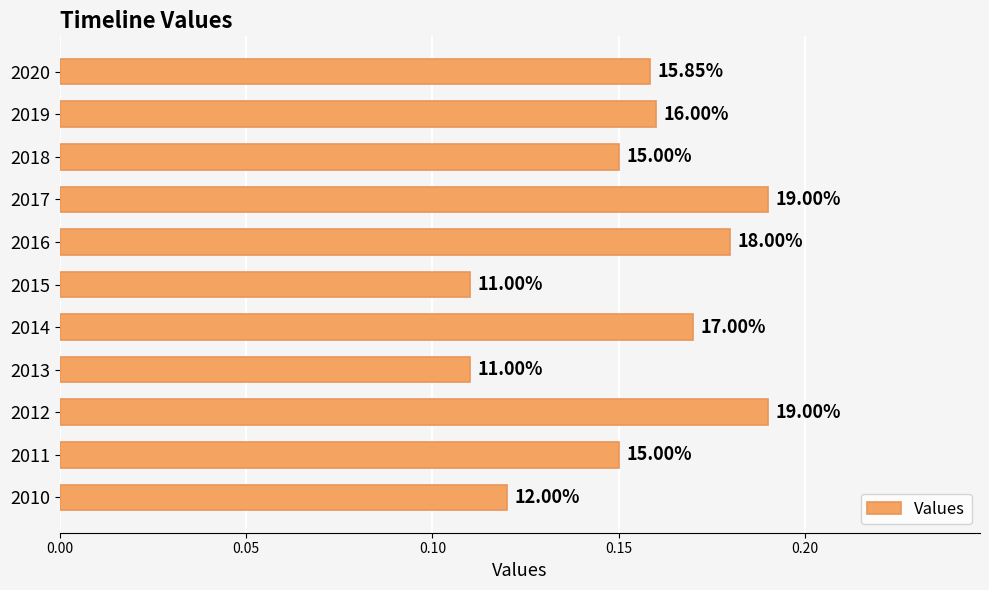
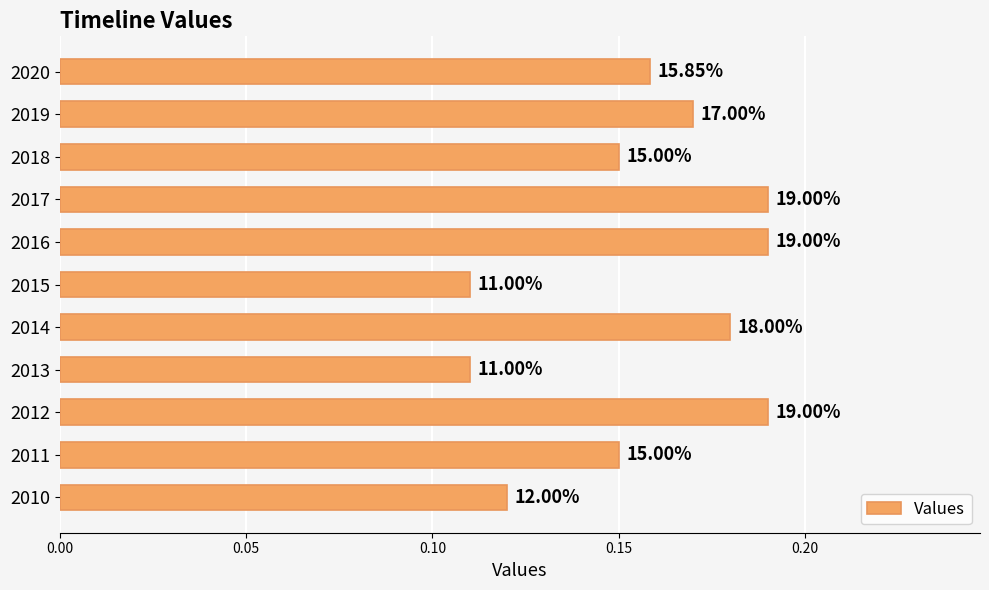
2019: 16.00% -> 17.00%
2016: 18.00% -> 19.00%
2014: 17.00% -> 18.00%
